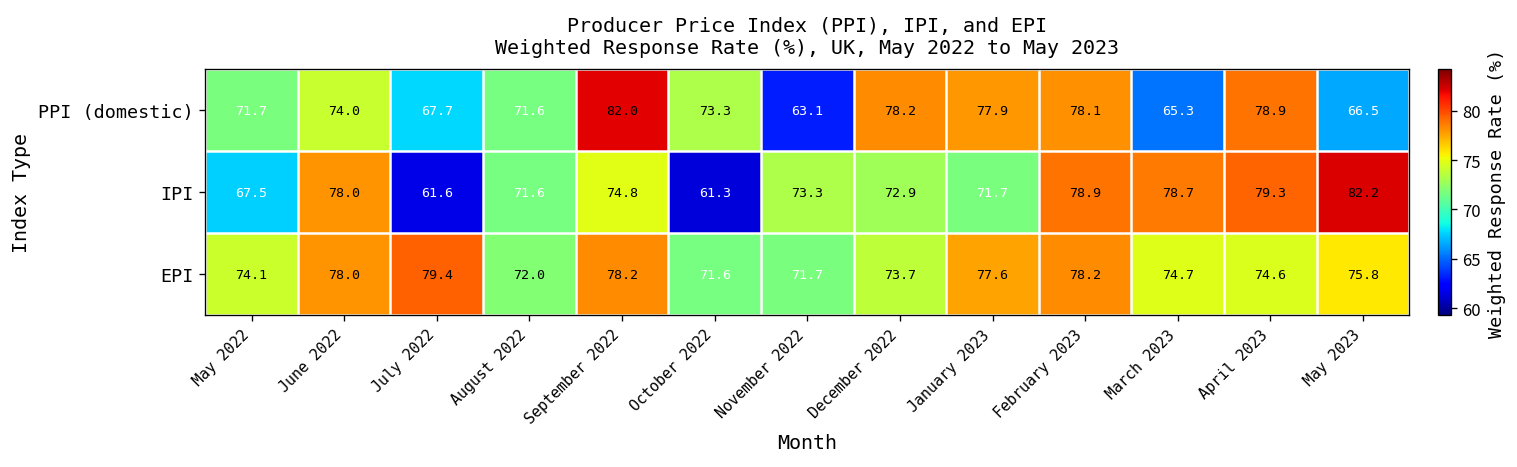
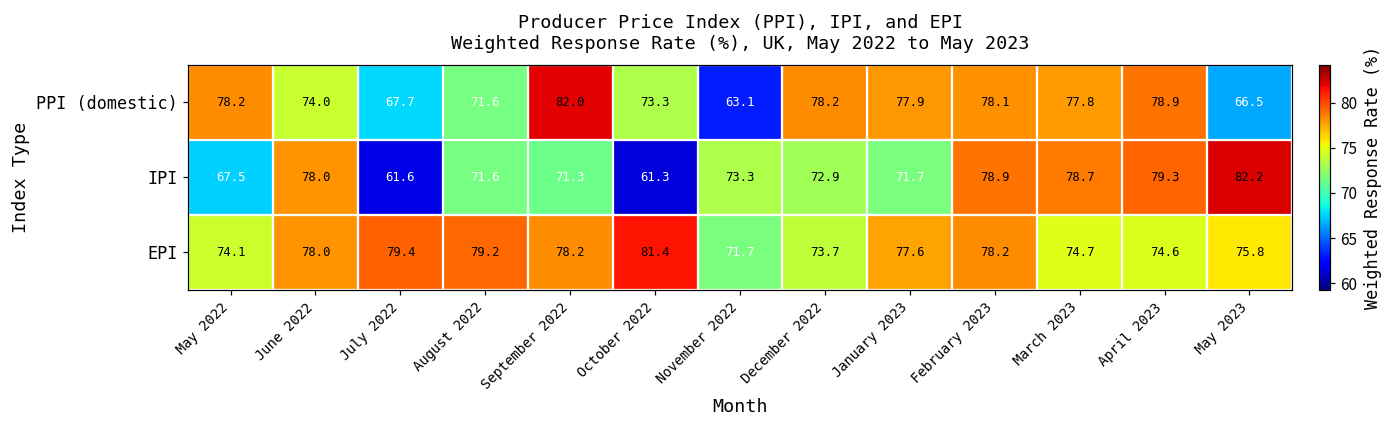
PPI (domestic), May 2022: 71.7 -> 78.2
PPI (domestic), March 2023: 65.3 -> 77.8
IPI, September 2022: 74.8 -> 71.3
EPI, August 2022: 72.0 -> 79.2
EPI, October 2022: 71.6 -> 81.4
